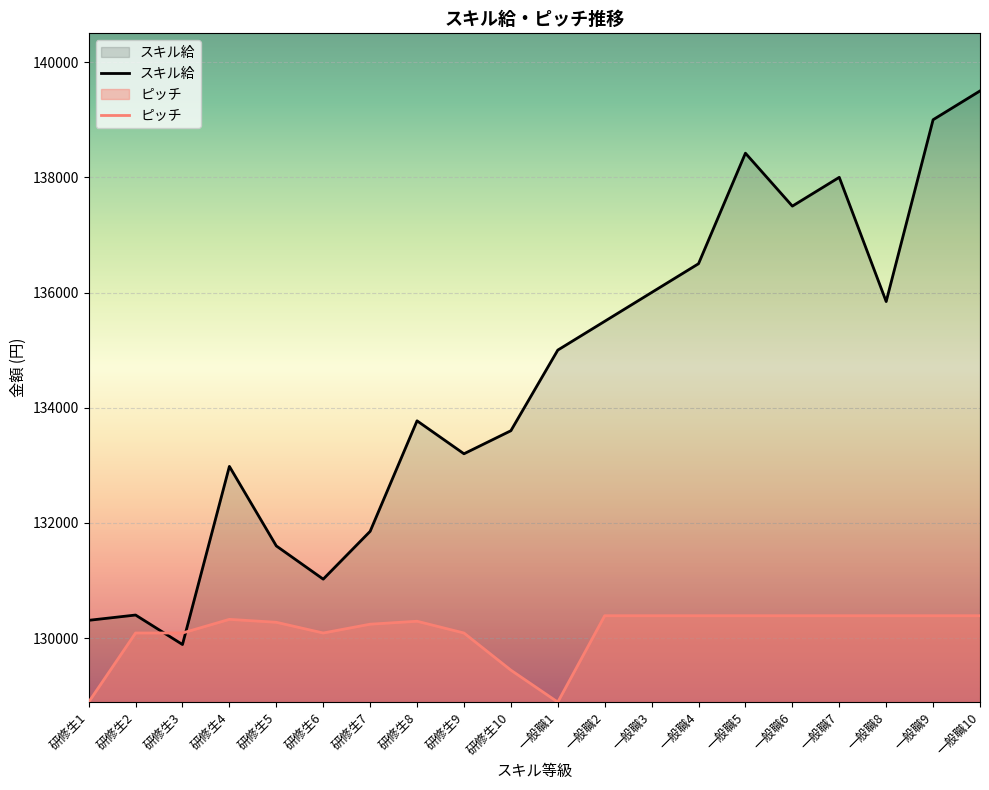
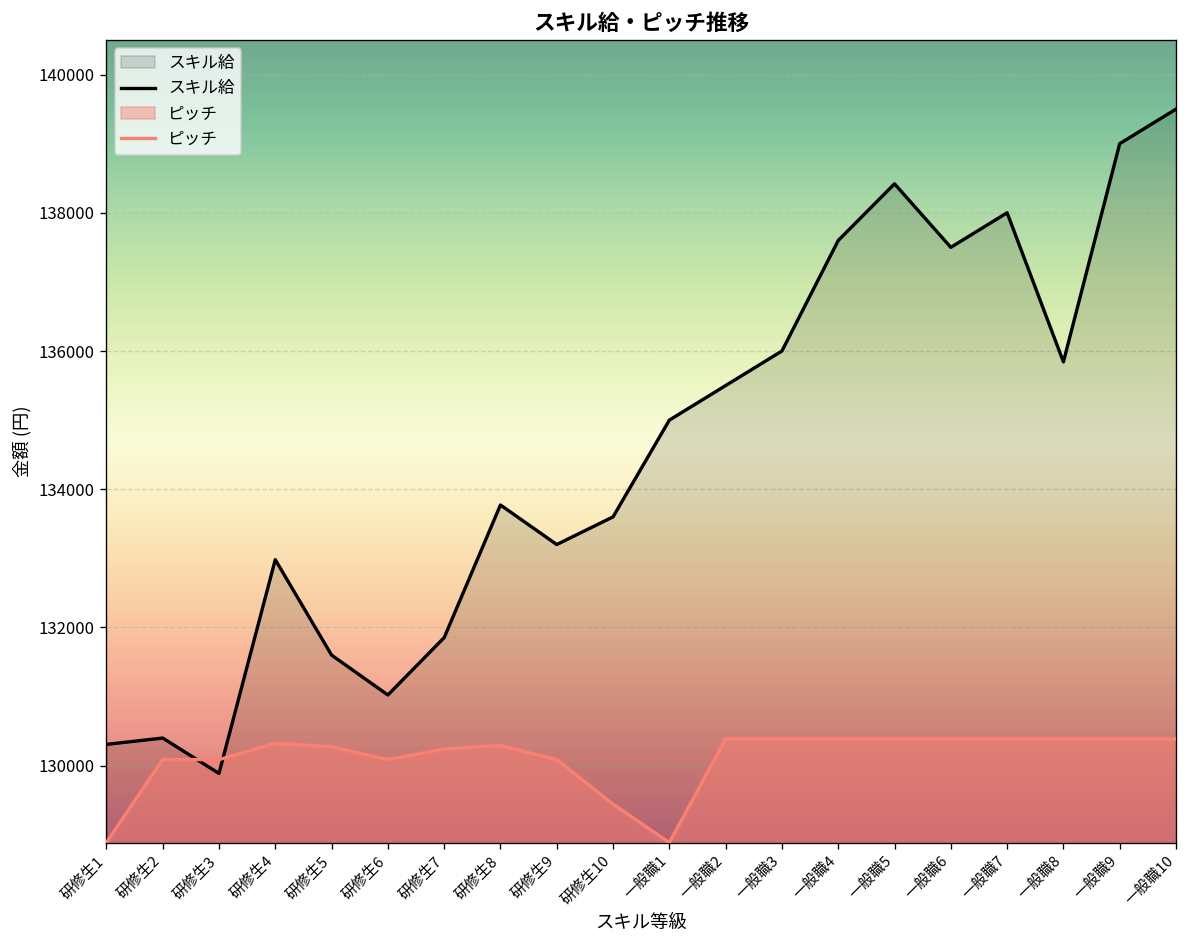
スキル給, 一般職4: 136500 -> 137600
